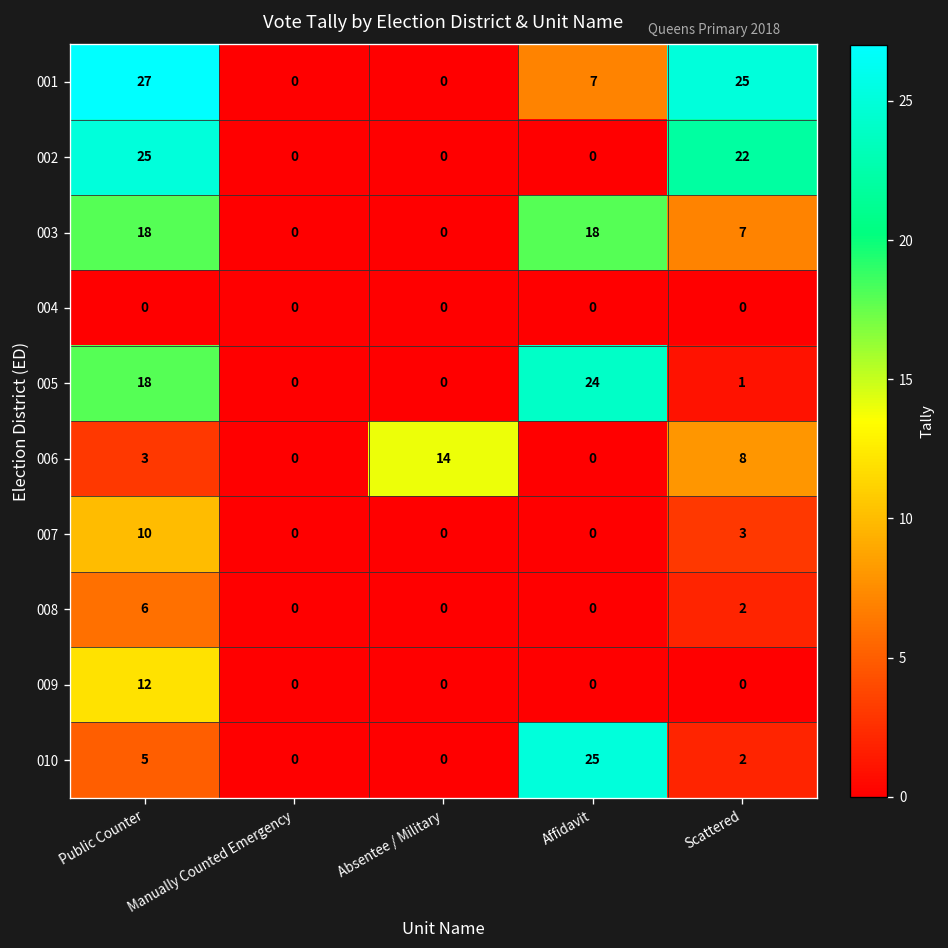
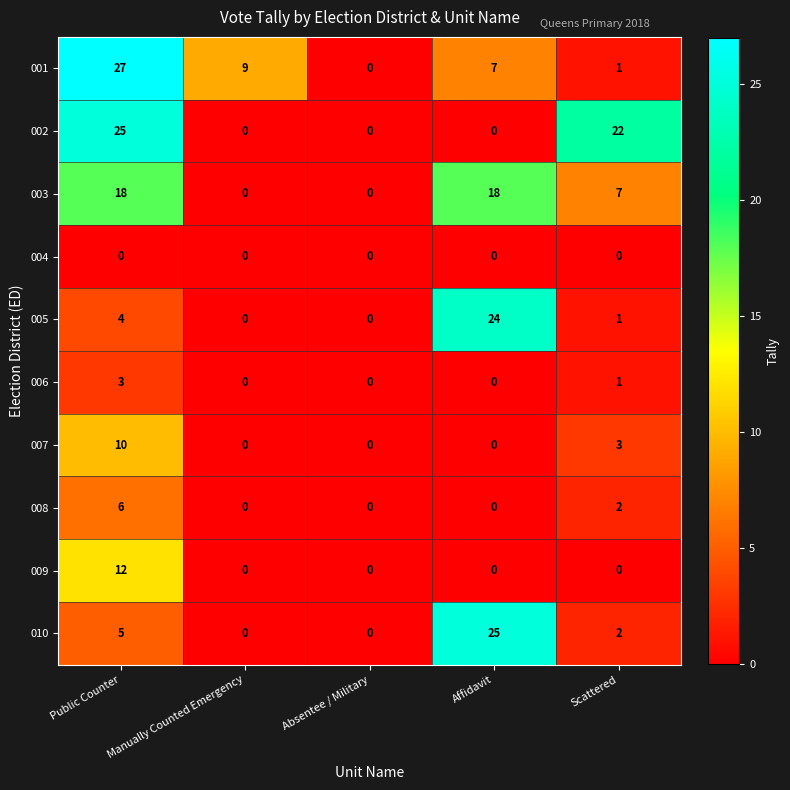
001, Manually Counted Emergency: 0 -> 9
001, Scattered: 25 -> 1
005, Public Counter: 18 -> 4
006, Absentee / Military: 14 -> 0
006, Scattered: 8 -> 1
